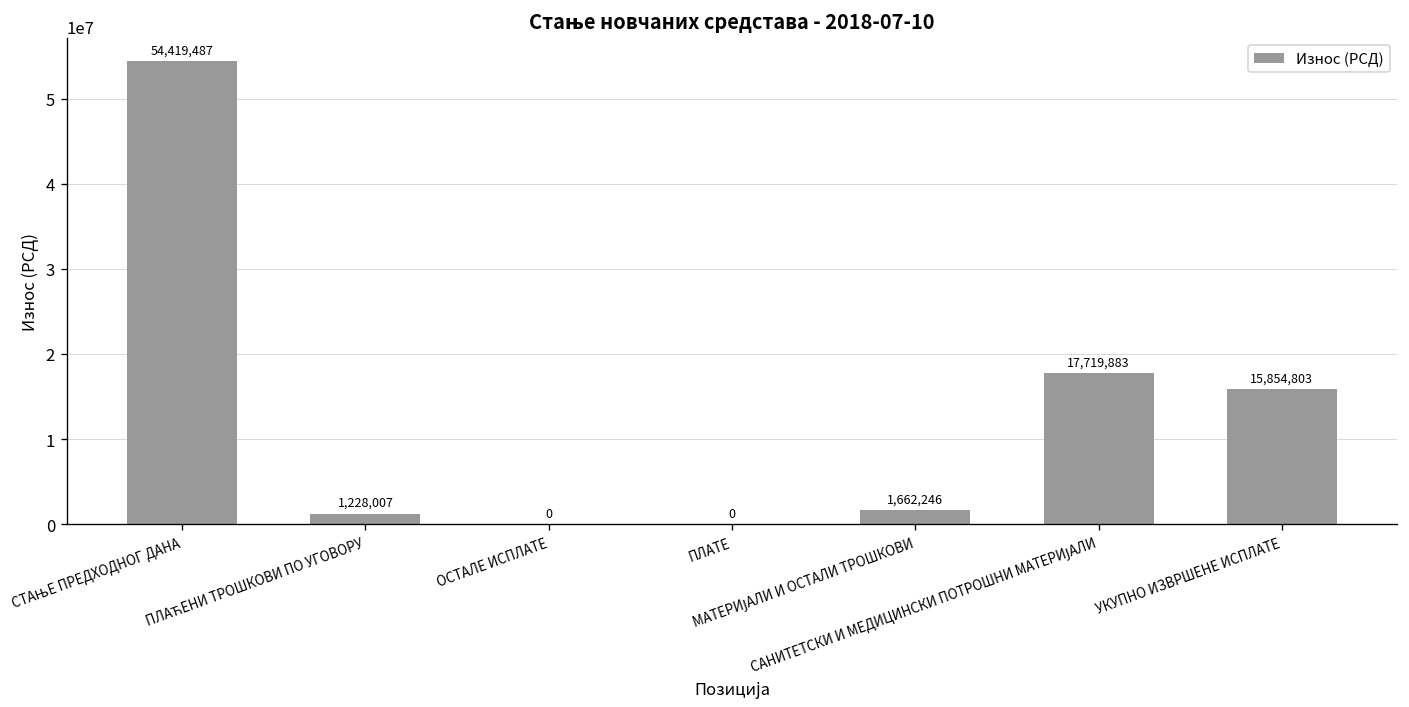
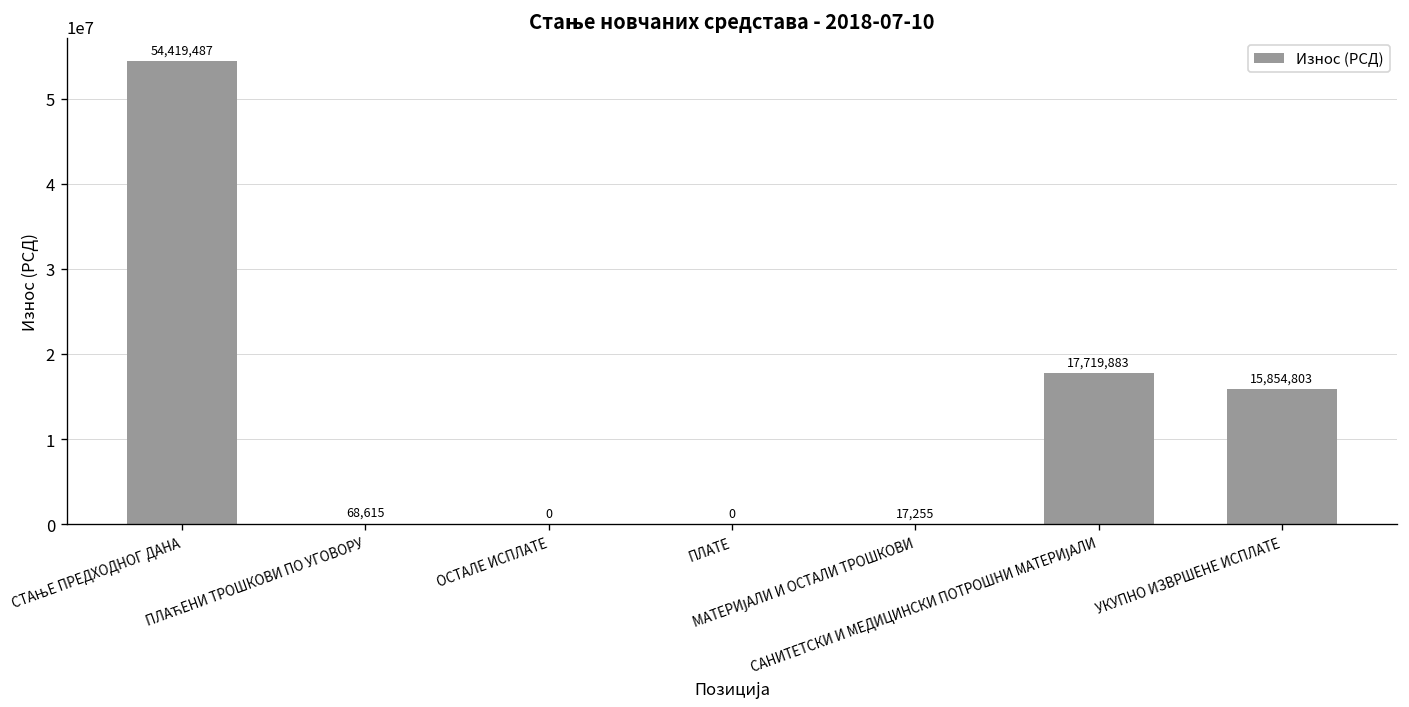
ПЛАЋЕНИ ТРОШКОВИ ПО УГОВОРУ: 1,228,007 -> 68,615
МАТЕРИЈАЛИ И ОСТАЛИ ТРОШКОВИ: 1,662,246 -> 17,255
